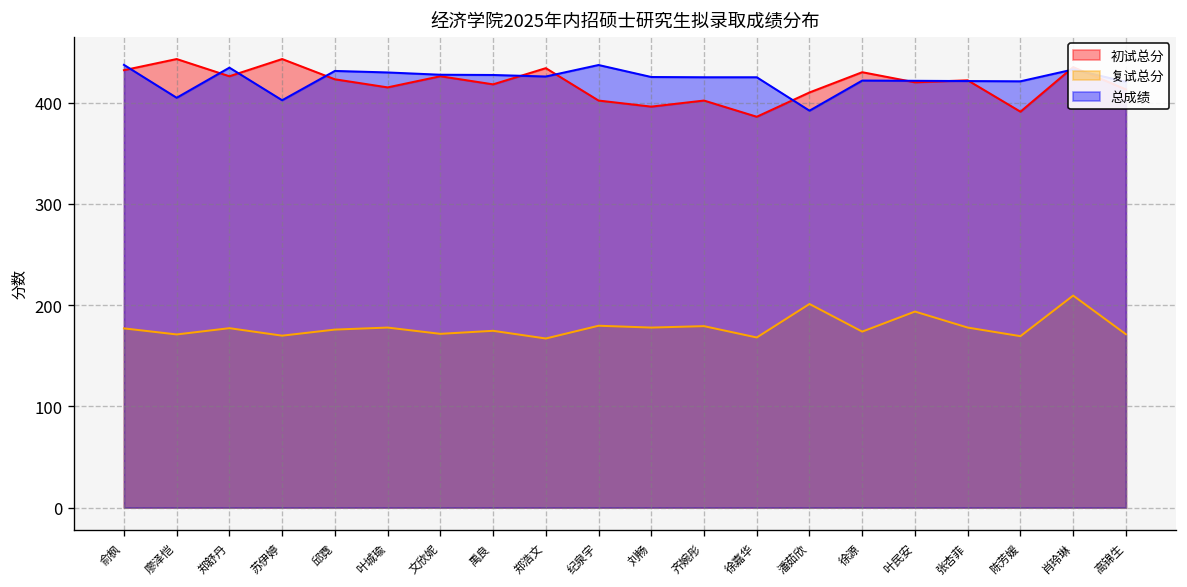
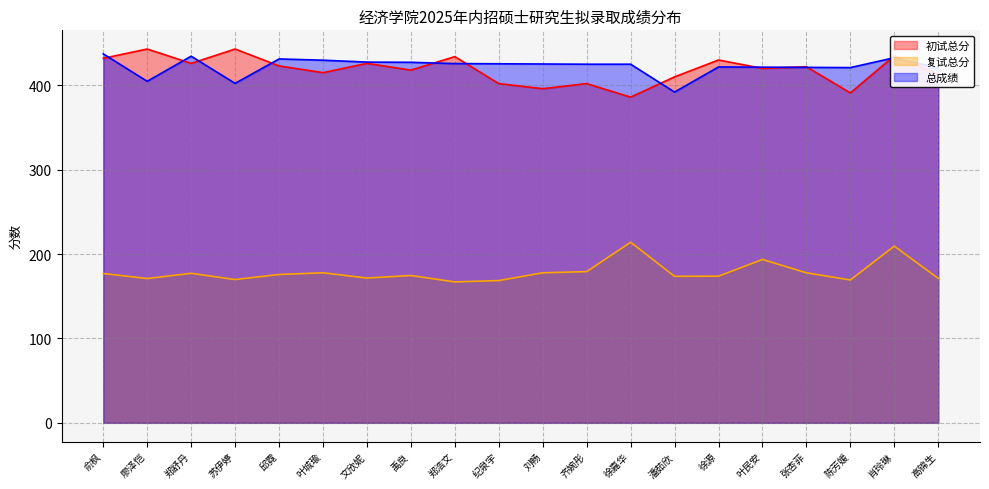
复试总分, 纪泉宇: 180 -> 170
总成绩, 纪泉宇: 440 -> 430
复试总分, 徐嘉华: 170 -> 210
复试总分, 潘茹欣: 200 -> 170
